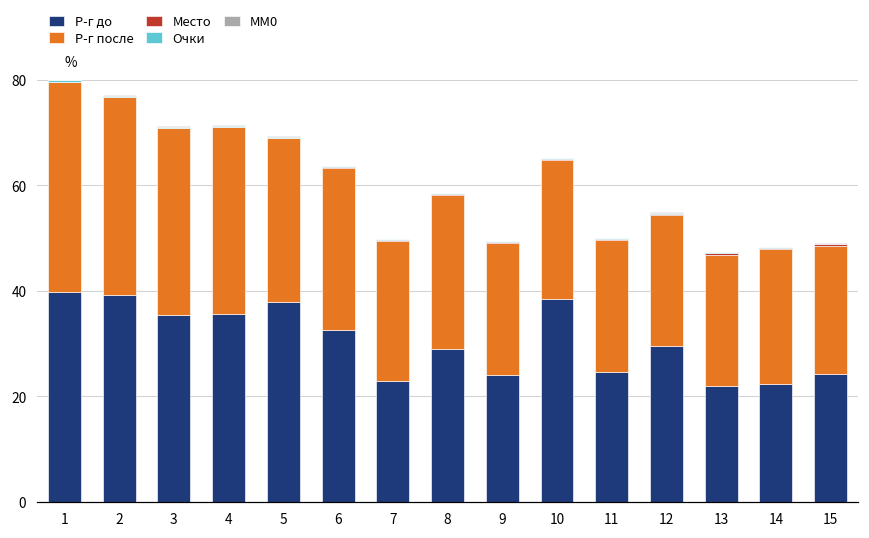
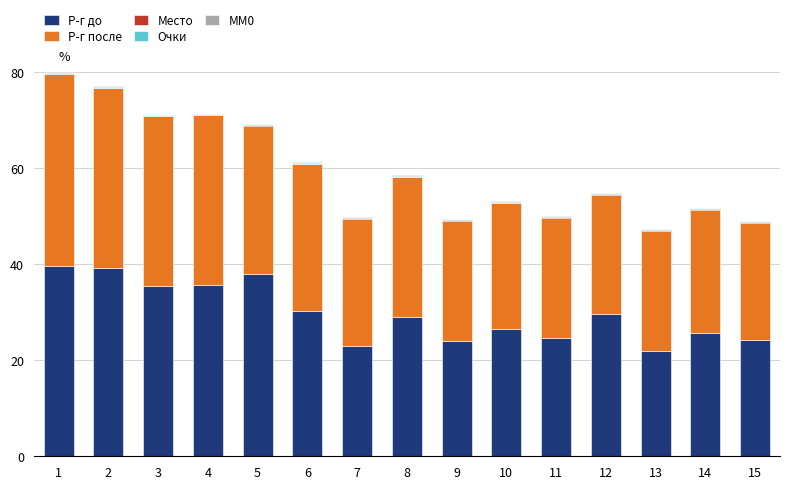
Р-г до, 6: 33 -> 30
Р-г до, 10: 39 -> 26
Р-г до, 14: 22 -> 26
